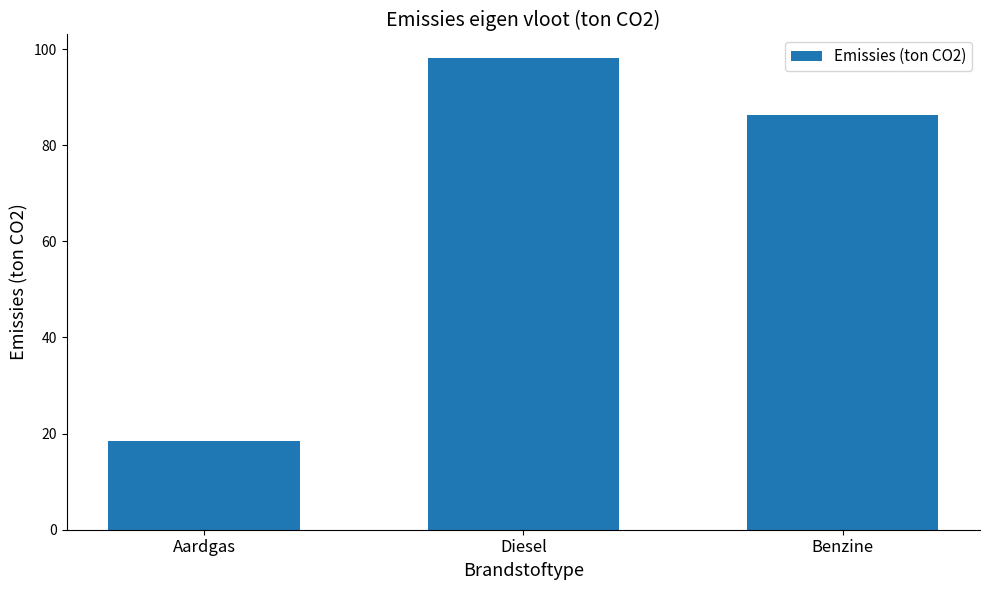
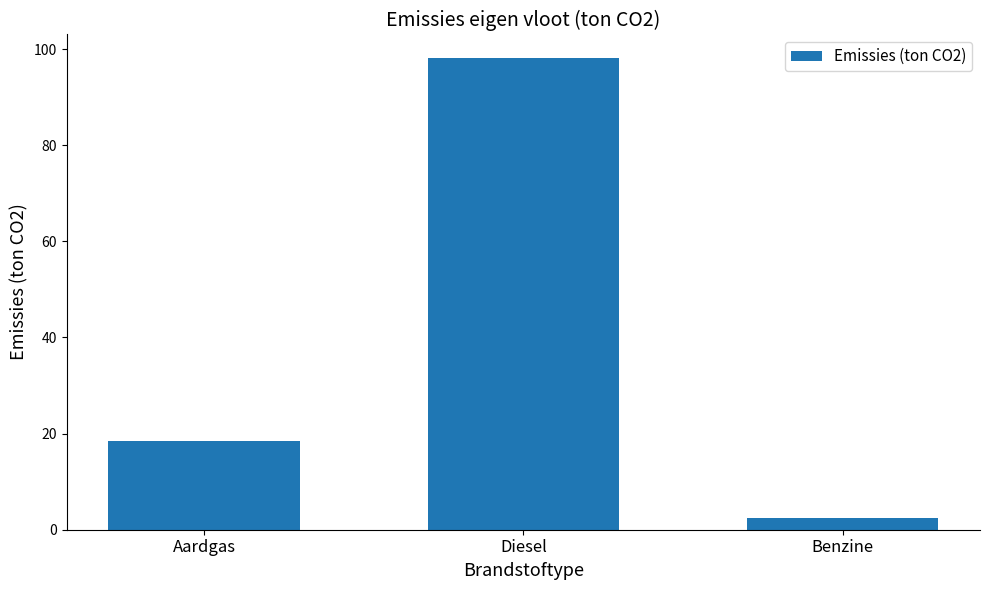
Benzine: 86 -> 2
